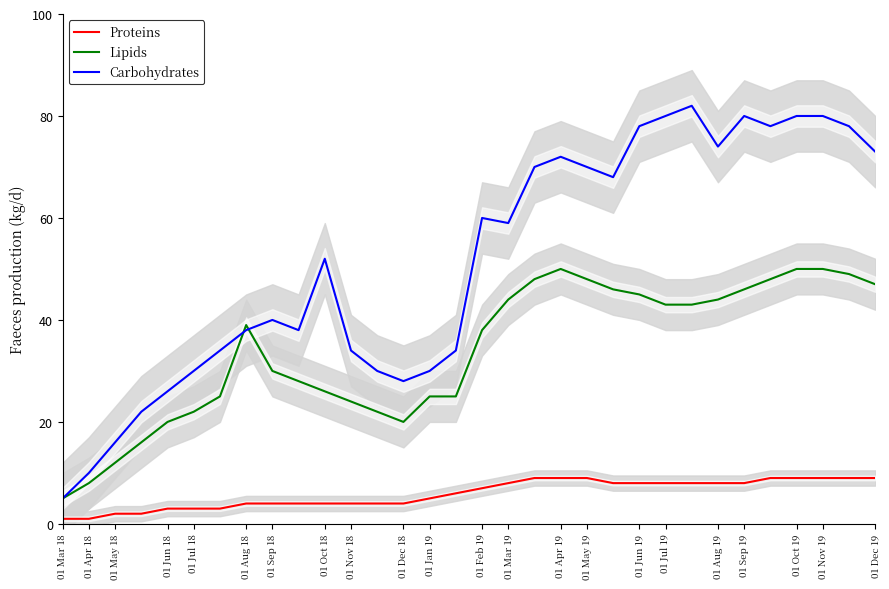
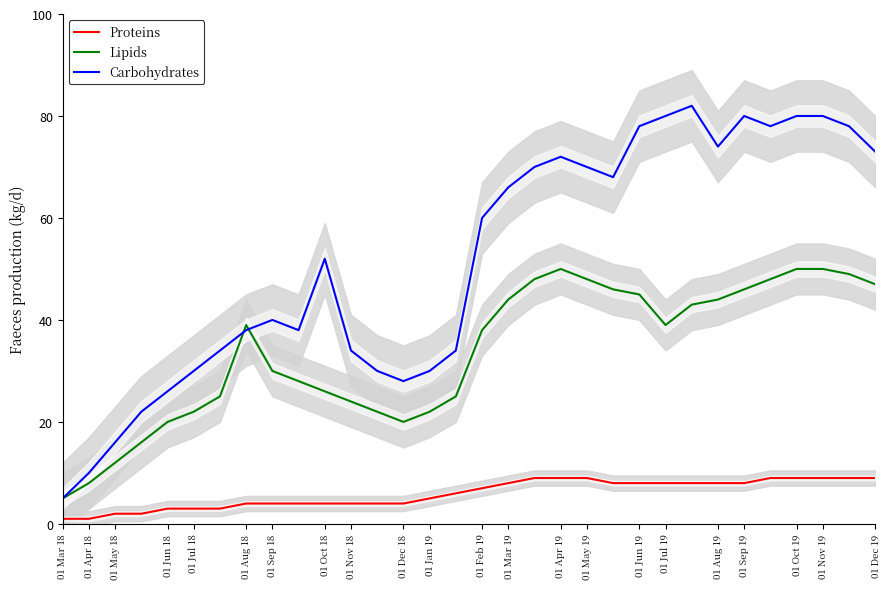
Lipids, 01 Jan 19: 25 -> 22
Carbohydrates, 01 Mar 19: 59 -> 66
Lipids, 01 Jul 19: 43 -> 39
